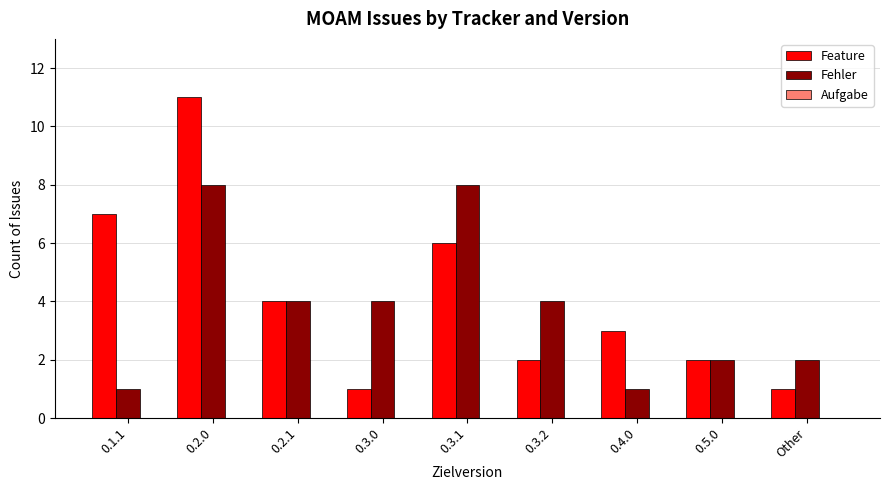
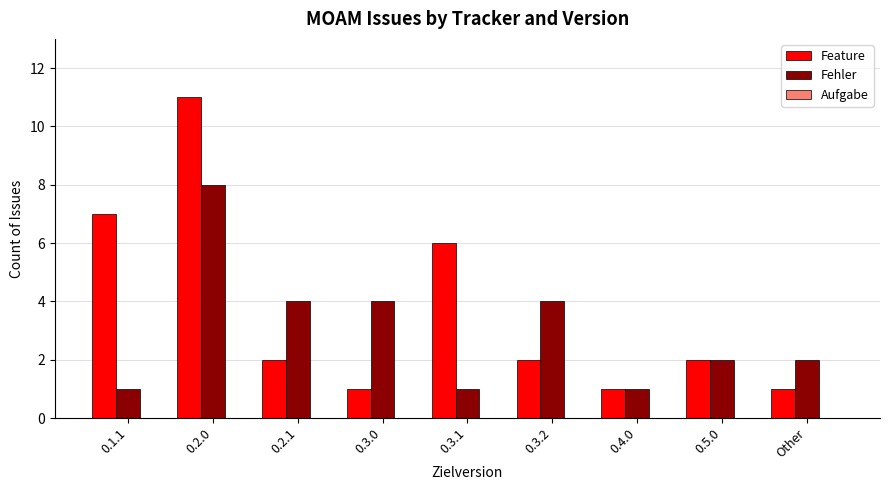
Feature, 0.2.1: 4 -> 2
Fehler, 0.3.1: 8 -> 1
Feature, 0.4.0: 3 -> 1
